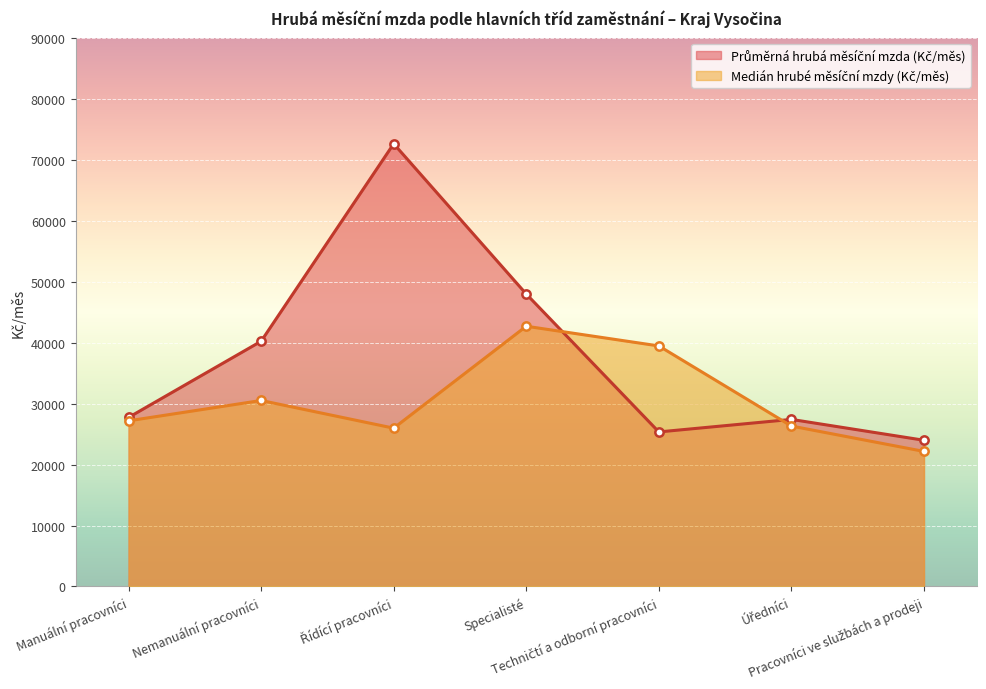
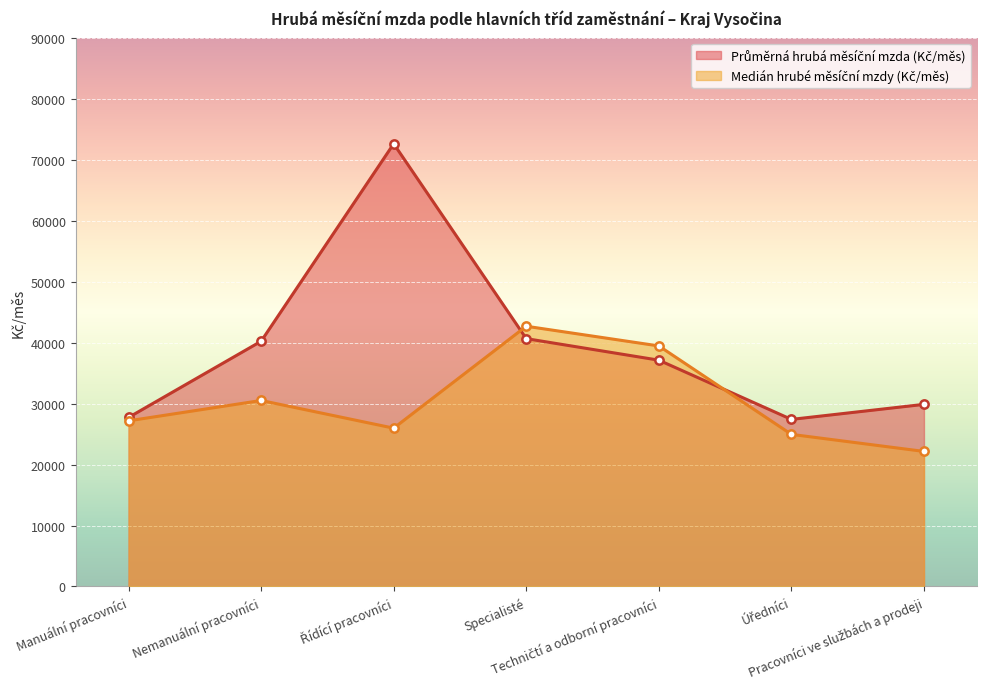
Průměrná hrubá měsíční mzda (Kč/měs), Specialisté: 48000 -> 41000
Průměrná hrubá měsíční mzda (Kč/měs), Techničtí a odborní pracovníci: 25000 -> 37000
Medián hrubé měsíční mzdy (Kč/měs), Úředníci: 26000 -> 25000
Průměrná hrubá měsíční mzda (Kč/měs), Pracovníci ve službách a prodeji: 24000 -> 30000
